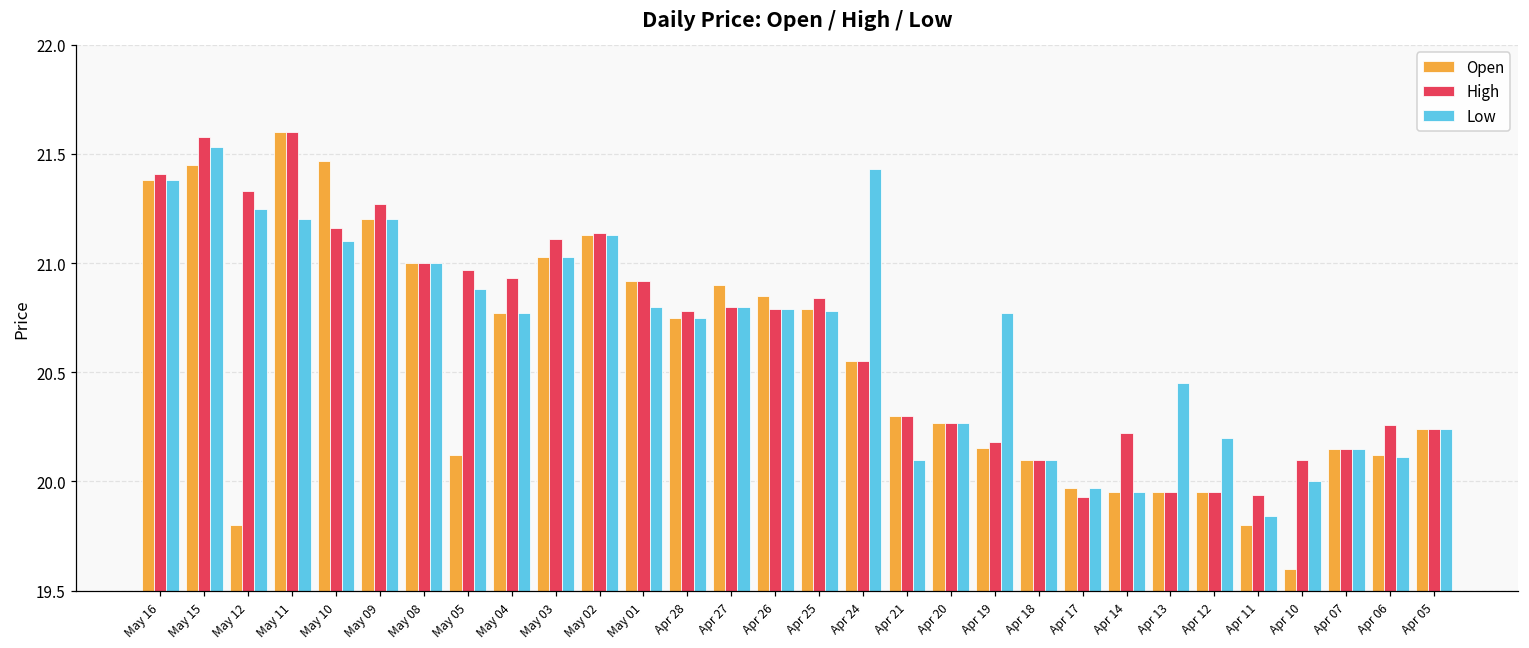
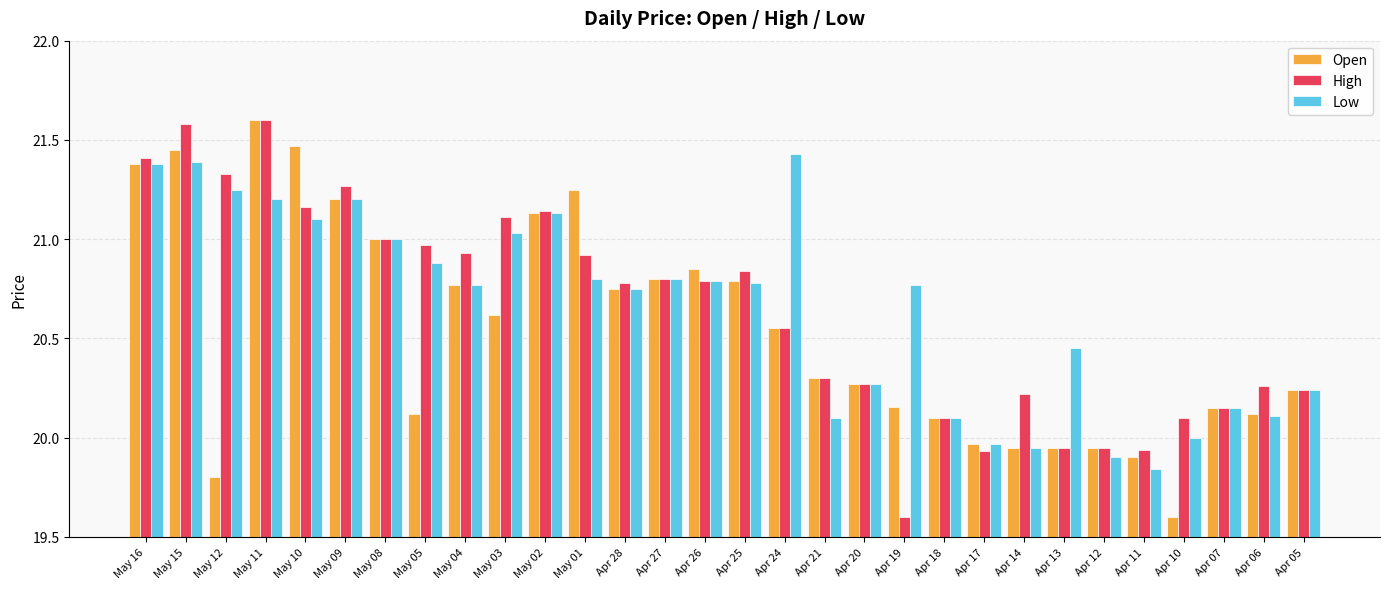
Low, May 15: 21.53 -> 21.39
Open, May 03: 21.03 -> 20.62
Open, May 01: 20.92 -> 21.25
Open, Apr 27: 20.9 -> 20.8
High, Apr 19: 20.18 -> 19.60
Low, Apr 12: 20.2 -> 19.9
Open, Apr 11: 19.8 -> 19.9
